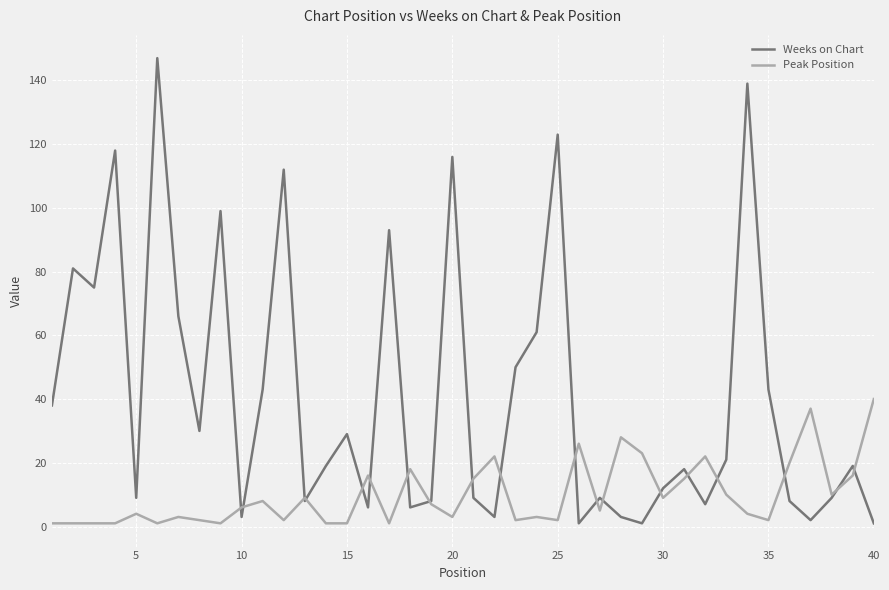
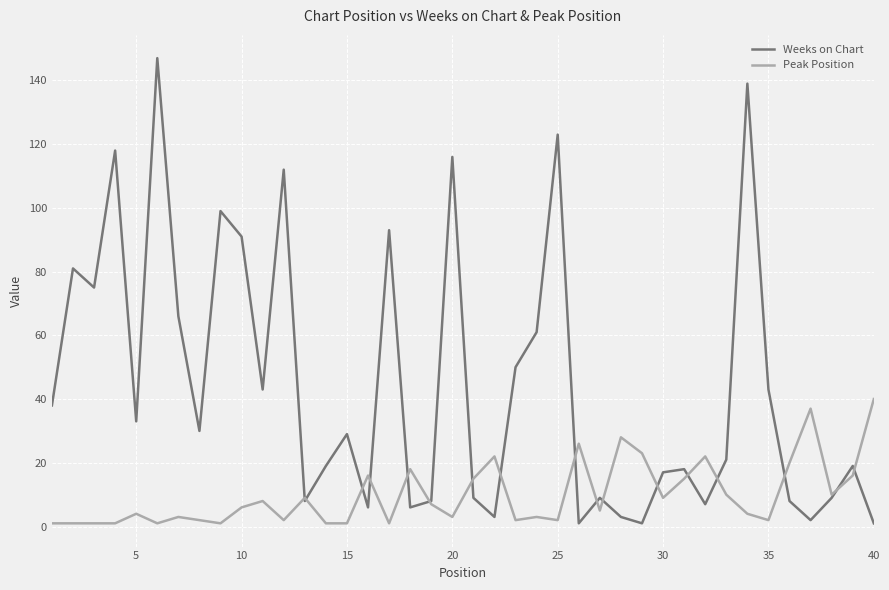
Weeks on Chart, 5: 9 -> 33
Weeks on Chart, 10: 3 -> 91
Weeks on Chart, 30: 12 -> 17
